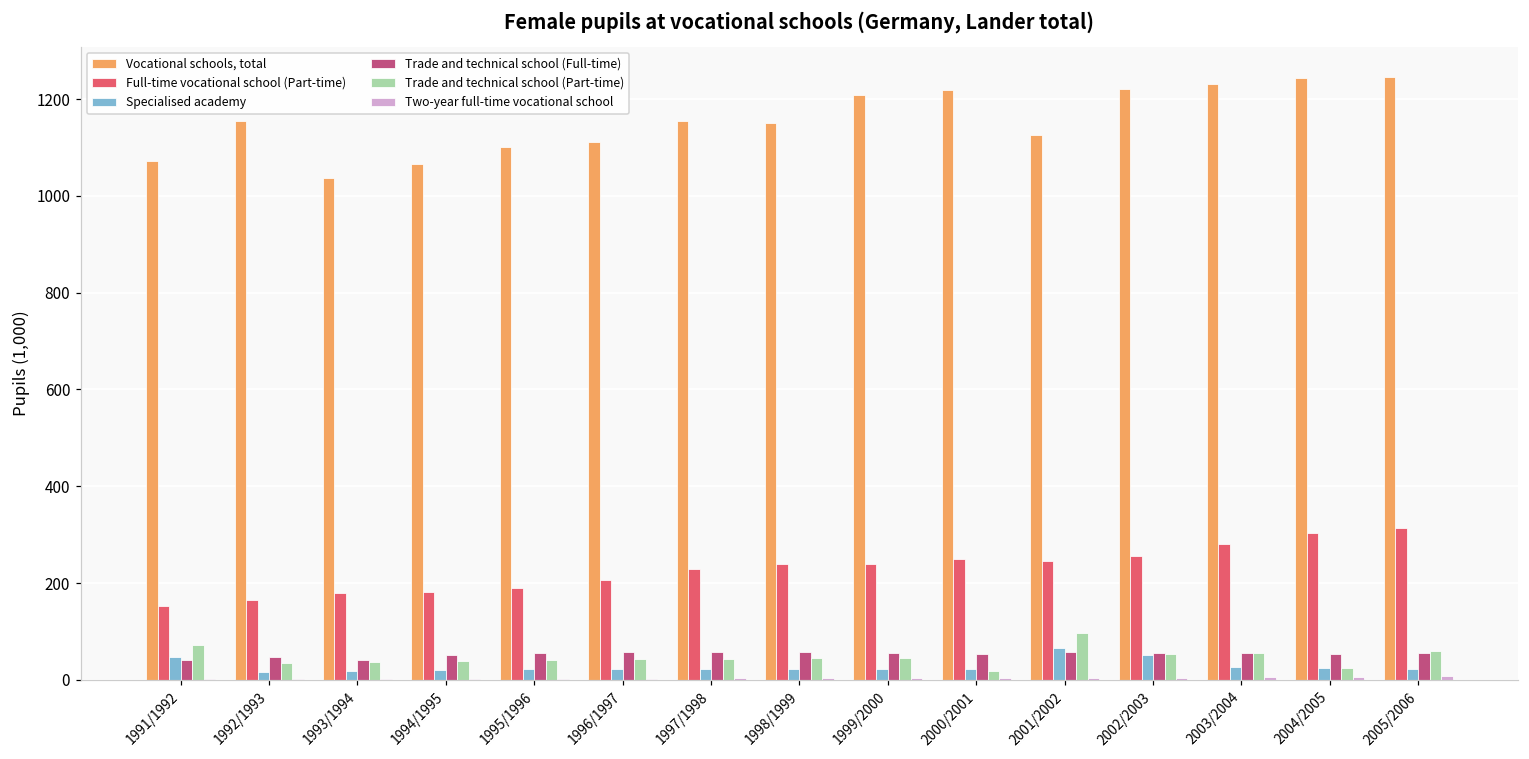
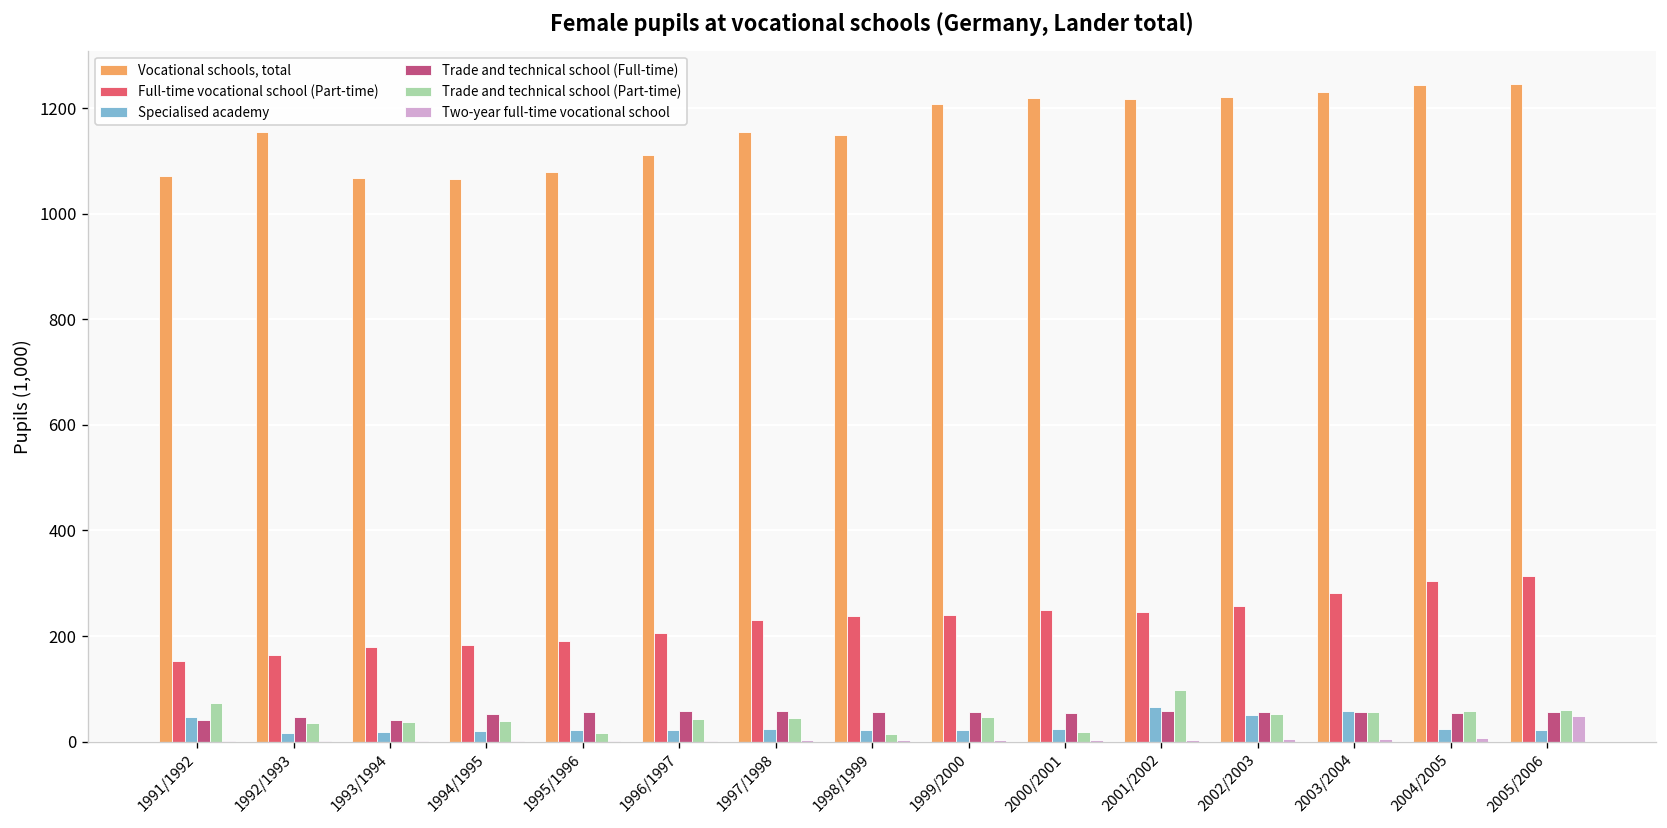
Vocational schools, total, 1993/1994: 1040 -> 1070
Vocational schools, total, 1995/1996: 1100 -> 1080
Trade and technical school (Part-time), 1995/1996: 40 -> 20
Trade and technical school (Part-time), 1998/1999: 40 -> 10
Vocational schools, total, 2001/2002: 1130 -> 1220
Specialised academy, 2003/2004: 30 -> 60
Trade and technical school (Part-time), 2004/2005: 20 -> 60
Two-year full-time vocational school, 2005/2006: 10 -> 50
